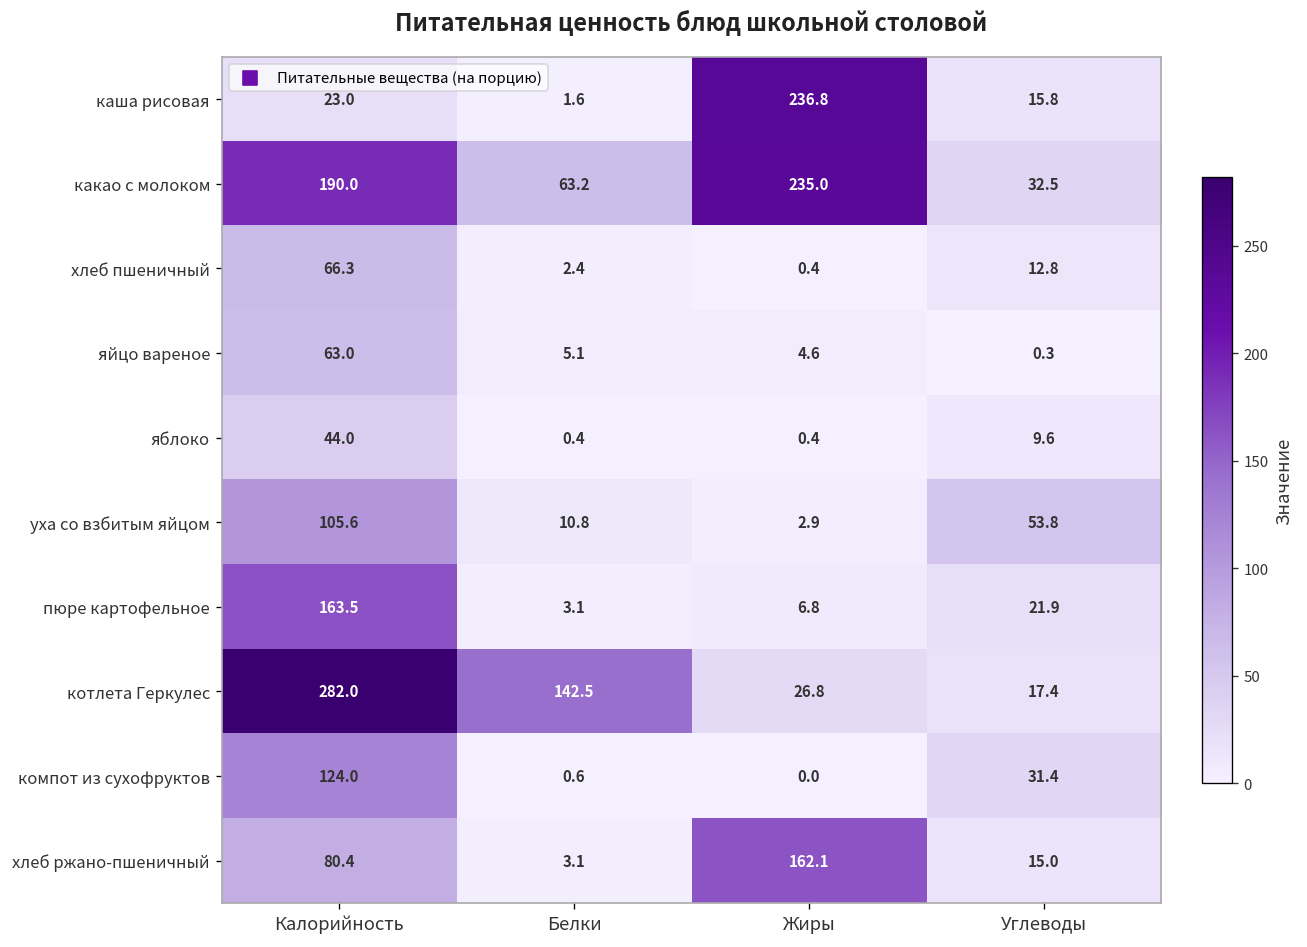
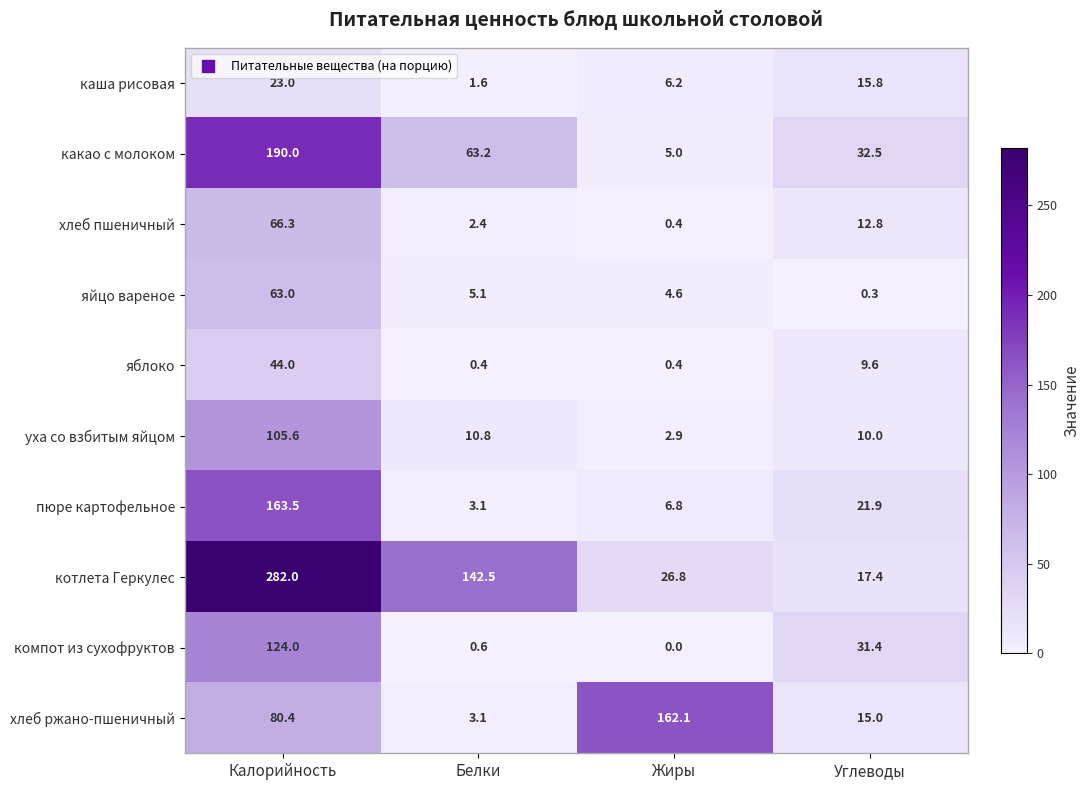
каша рисовая, Жиры: 236.8 -> 6.2
какао с молоком, Жиры: 235.0 -> 5.0
уха со взбитым яйцом, Углеводы: 53.8 -> 10.0
